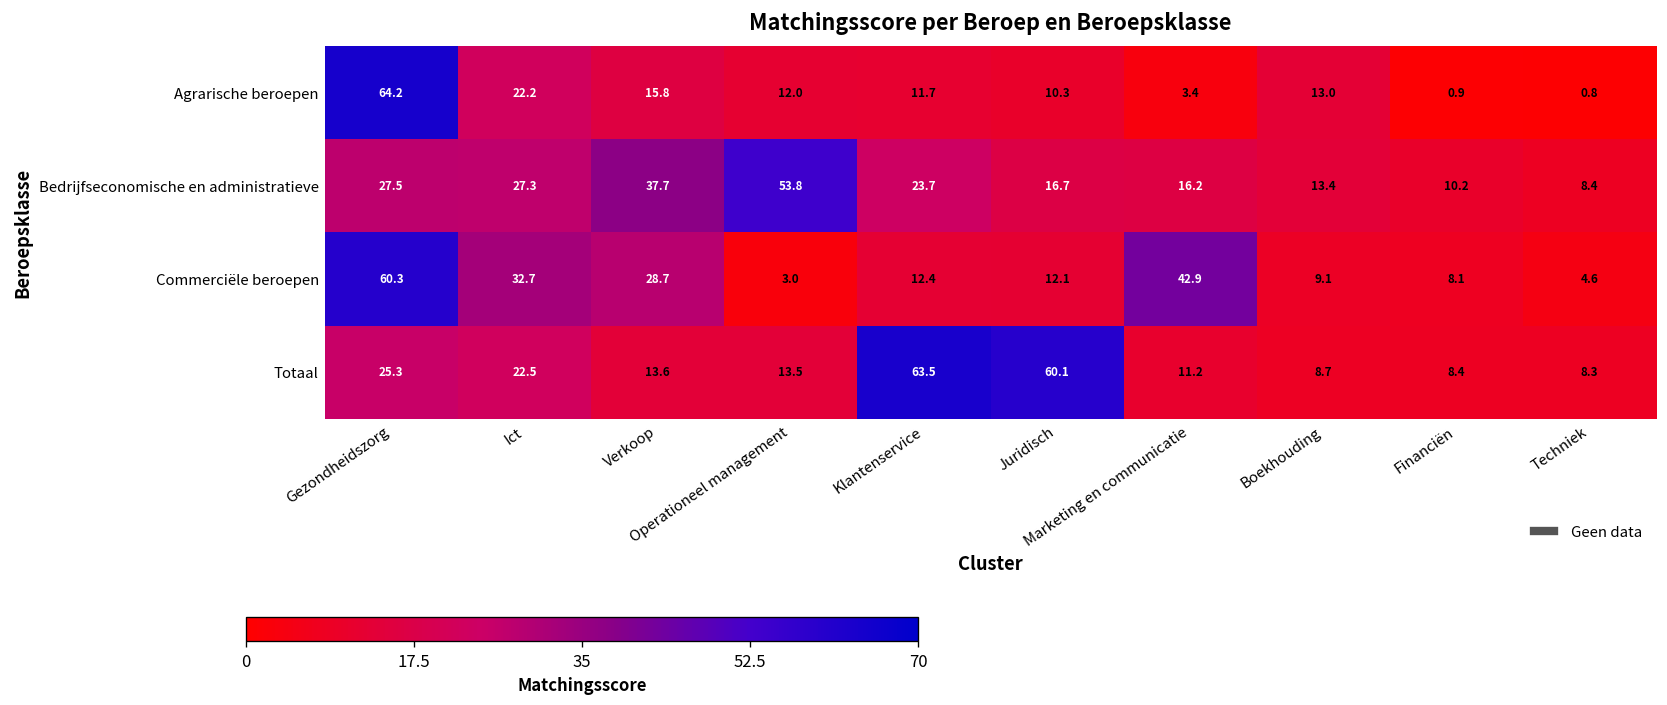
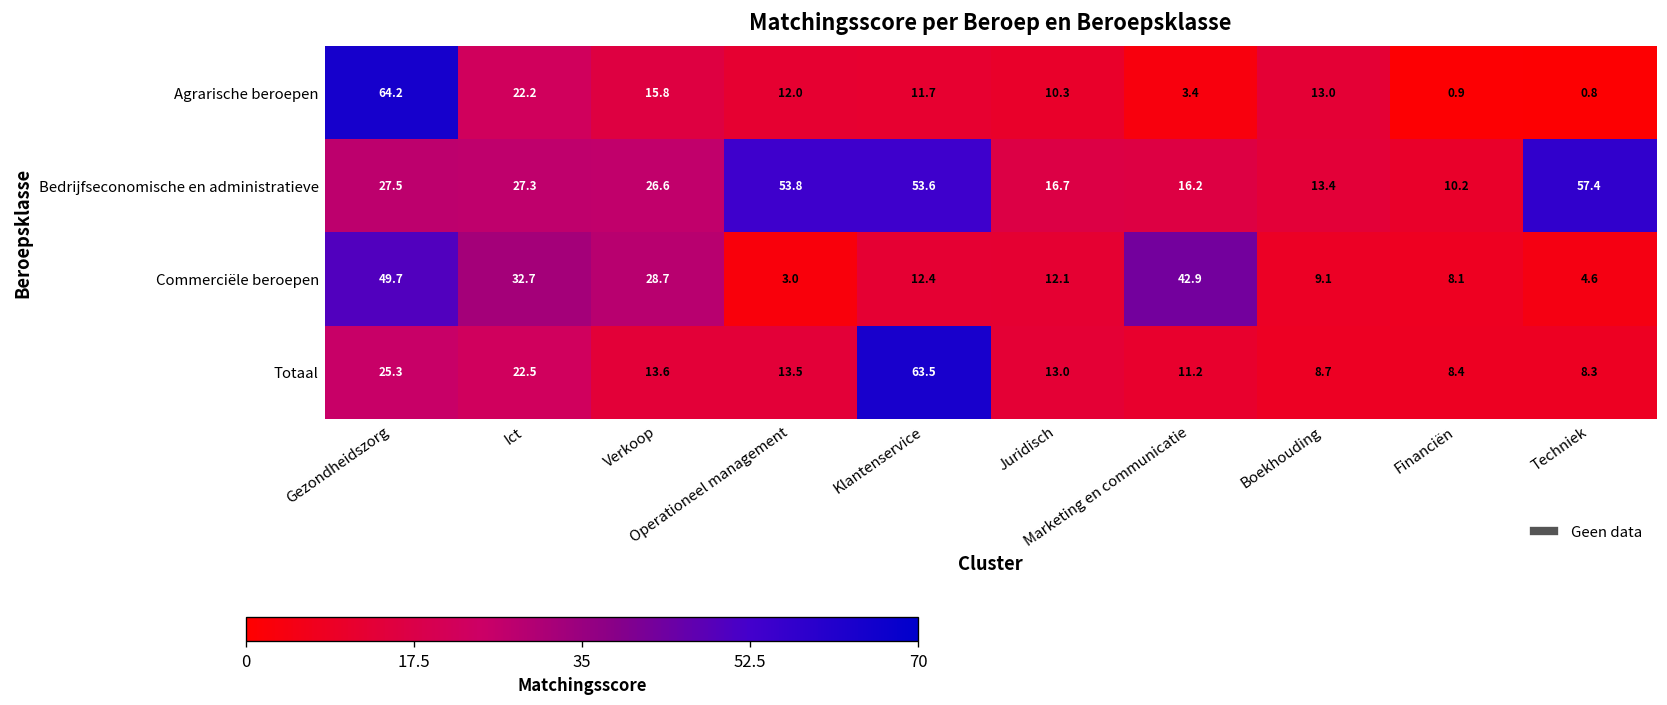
Bedrijfseconomische en administratieve, Verkoop: 37.7 -> 26.6
Bedrijfseconomische en administratieve, Klantenservice: 23.7 -> 53.6
Bedrijfseconomische en administratieve, Techniek: 8.4 -> 57.4
Commerciële beroepen, Gezondheidszorg: 60.3 -> 49.7
Totaal, Juridisch: 60.1 -> 13.0
